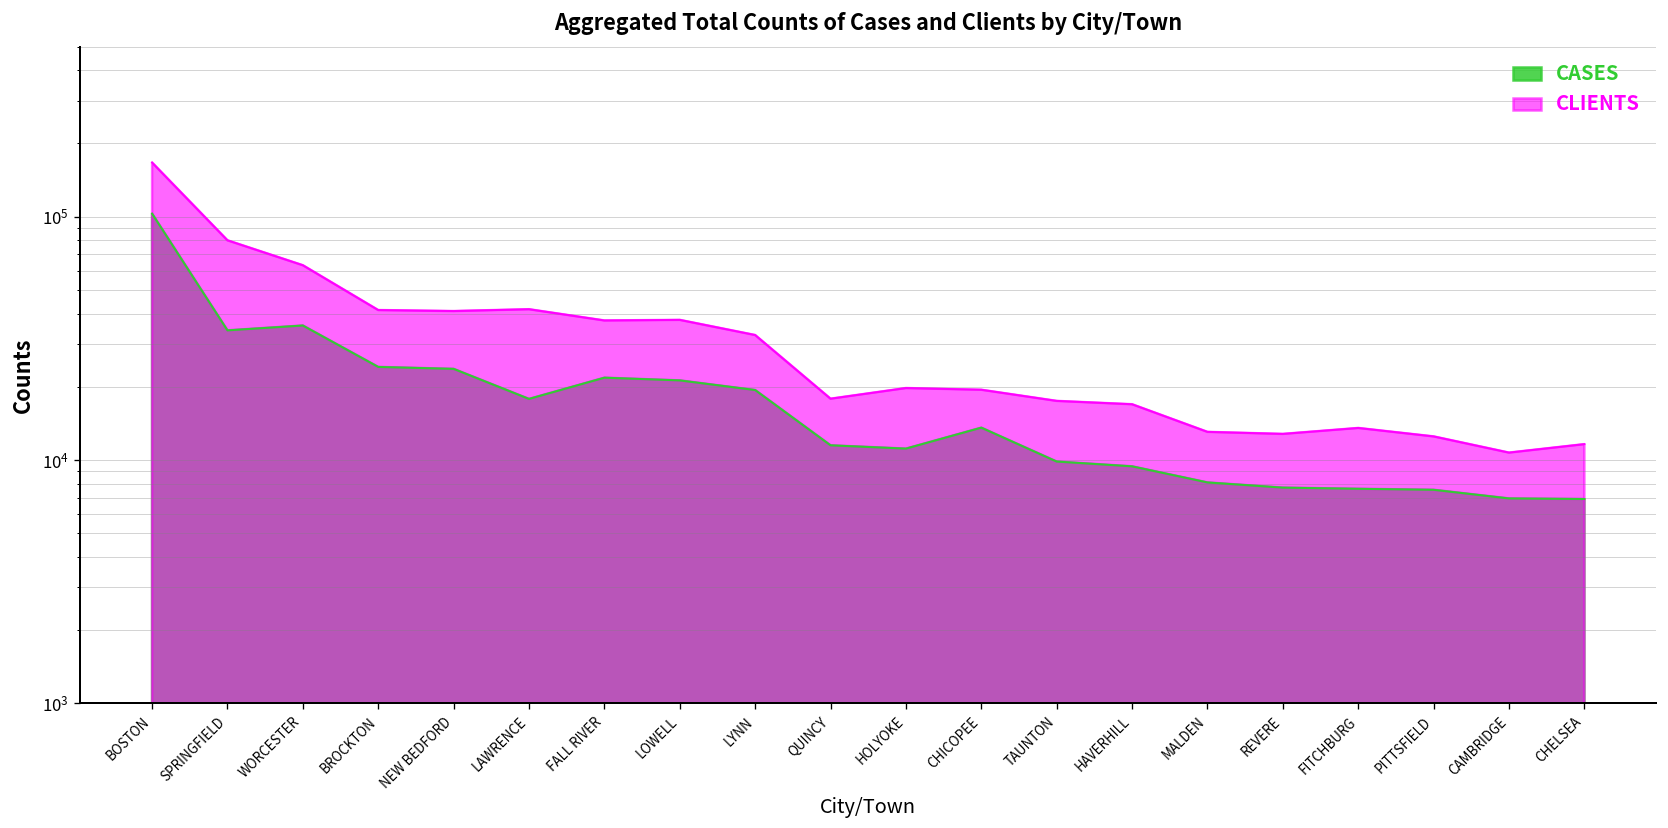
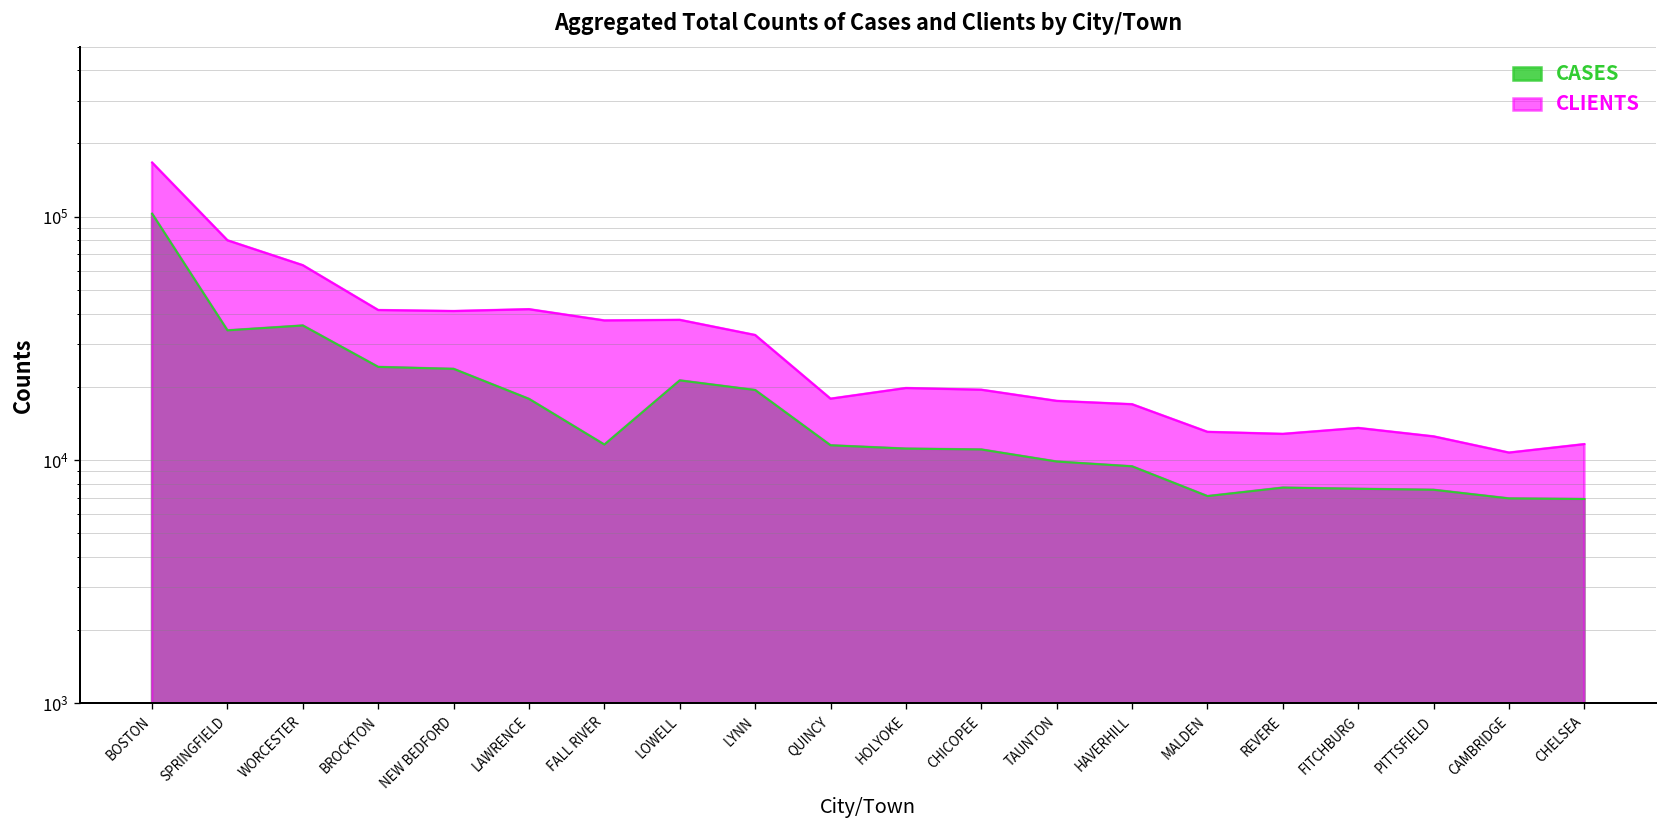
CASES, FALL RIVER: 22000 -> 12000
CASES, CHICOPEE: 14000 -> 11000
CASES, MALDEN: 8100 -> 7100
